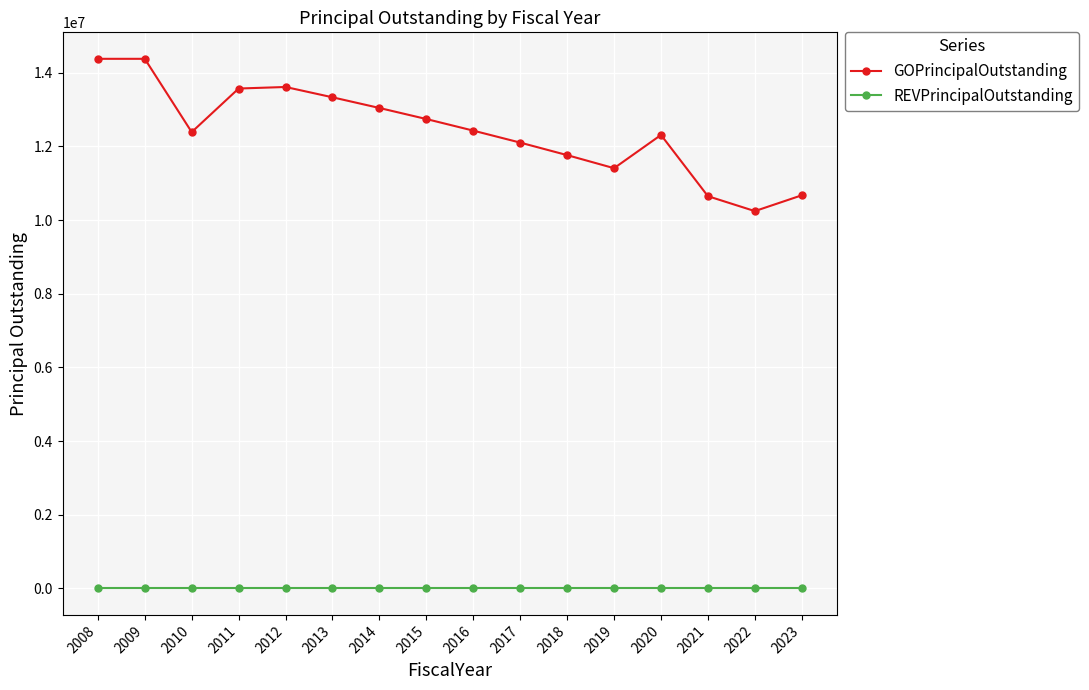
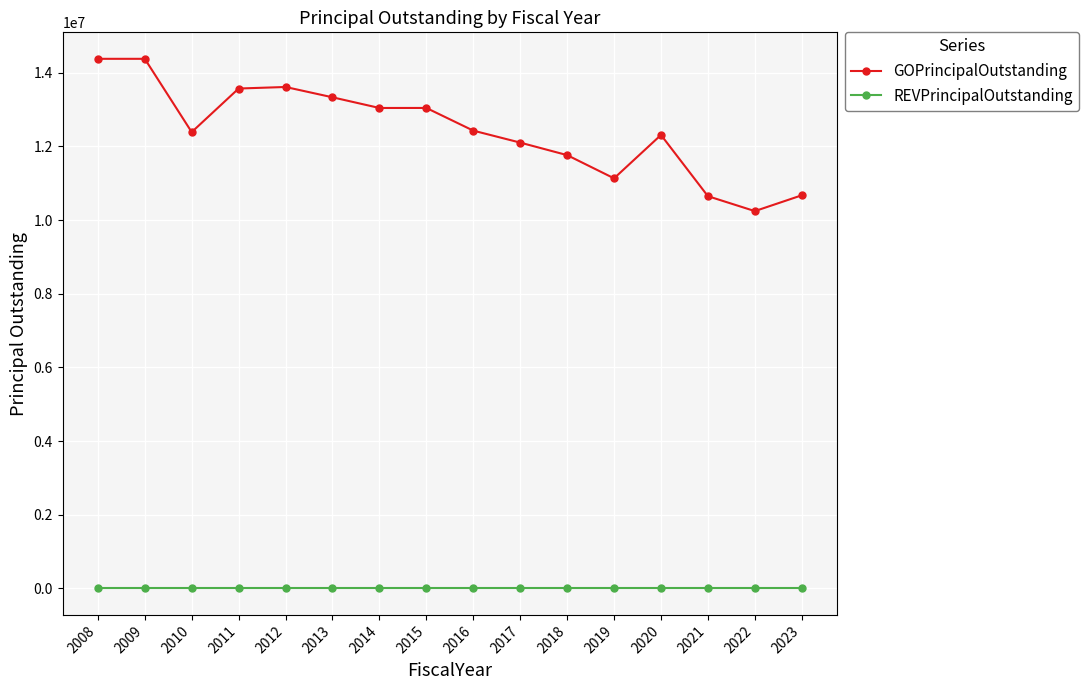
GOPrincipalOutstanding, 2015: 12700000 -> 13000000
GOPrincipalOutstanding, 2019: 11400000 -> 11100000
